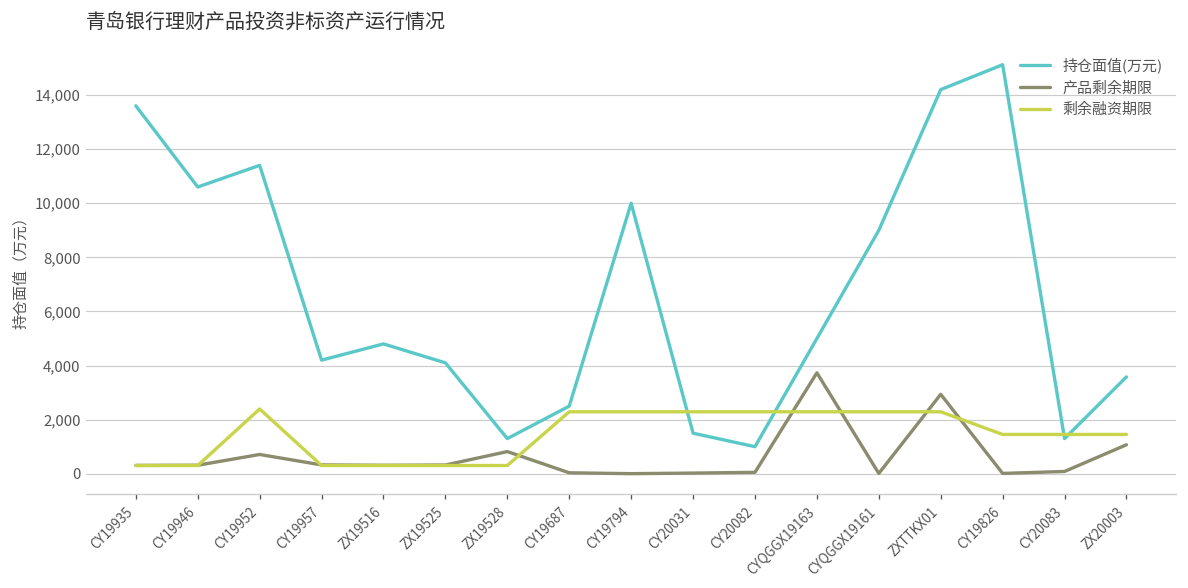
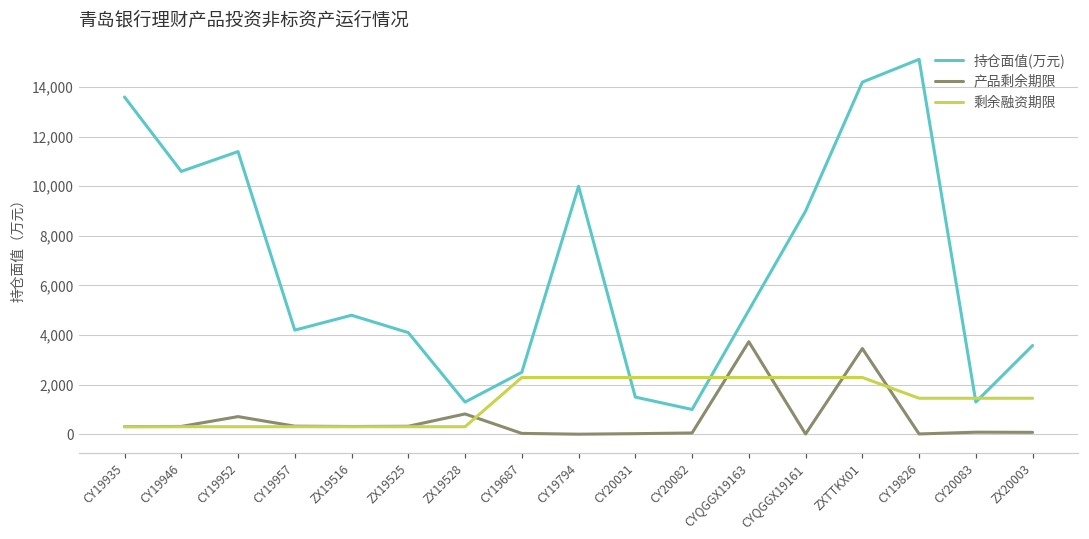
剩余融资期限, CY19952: 2,400 -> 300
产品剩余期限, ZXTTKX01: 2,900 -> 3,500
产品剩余期限, ZX20003: 1,100 -> 100
